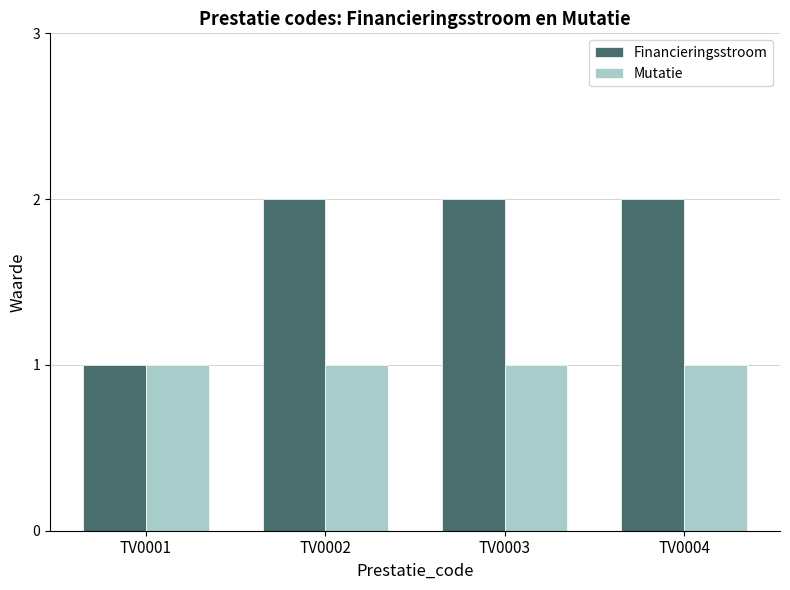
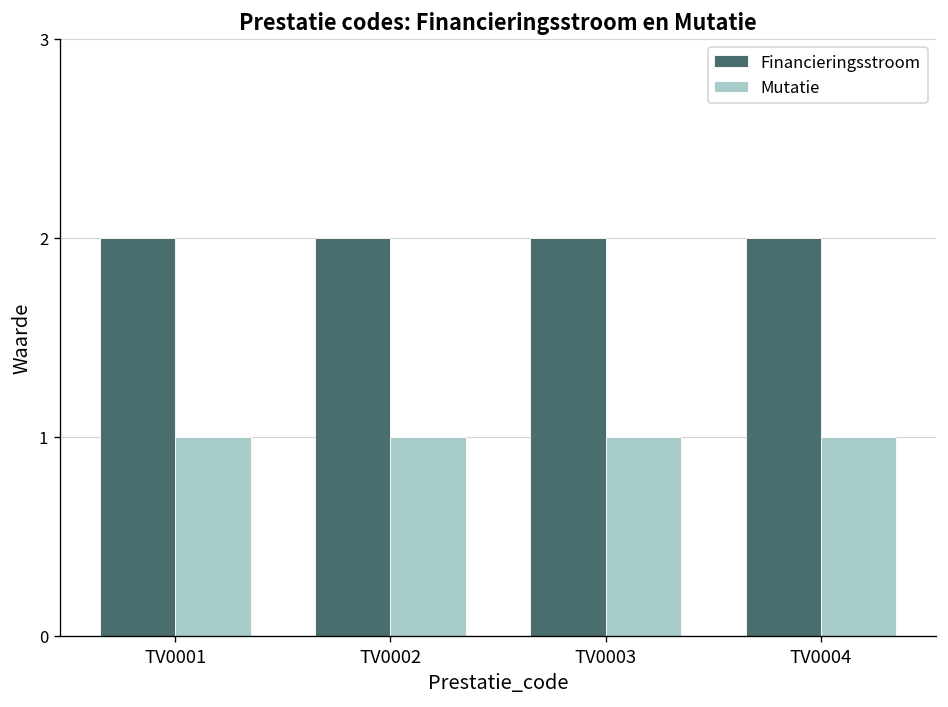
Financieringsstroom, TV0001: 1 -> 2
